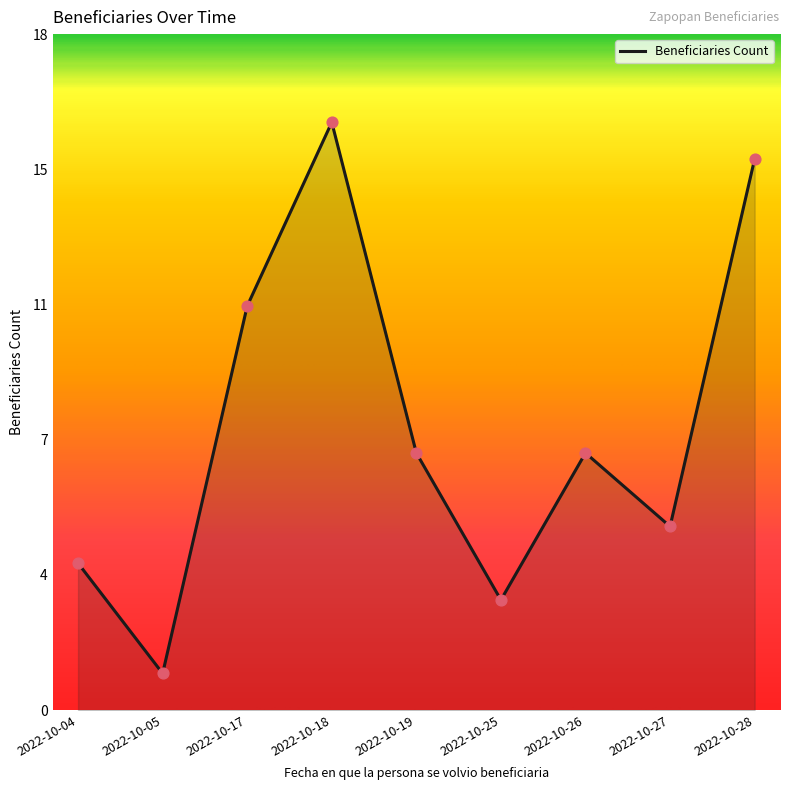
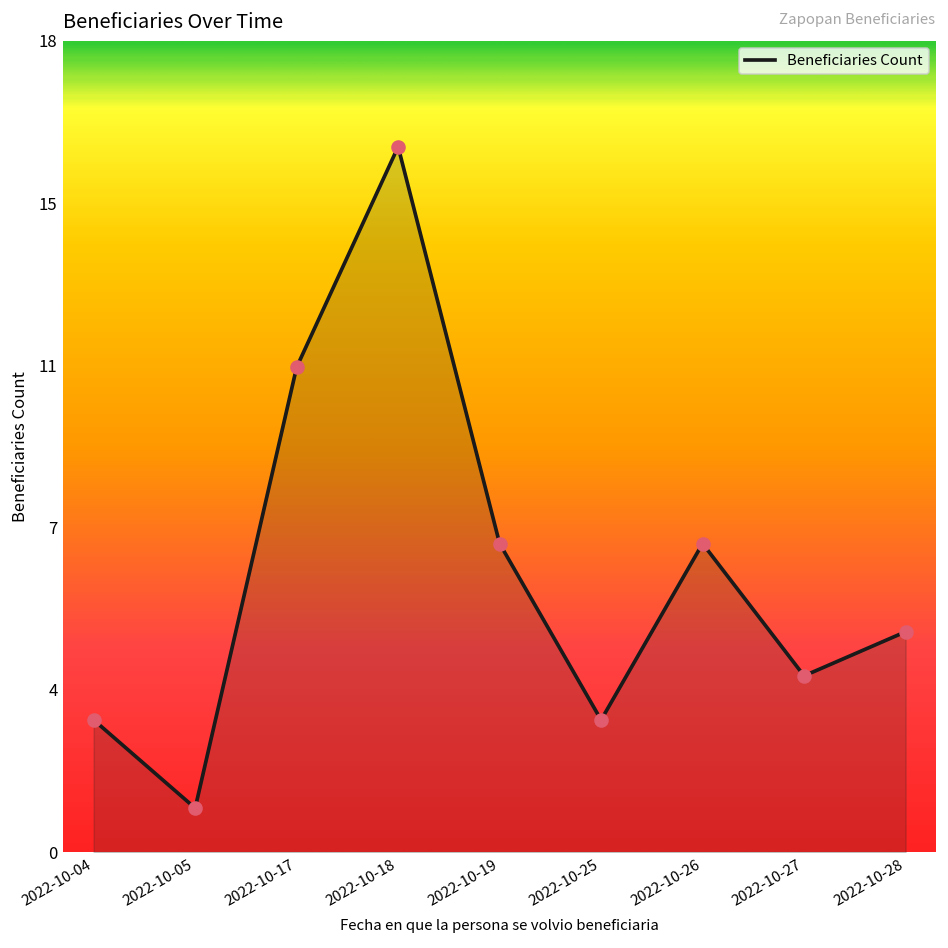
2022-10-04: 4 -> 3
2022-10-27: 5 -> 4
2022-10-28: 15 -> 5
